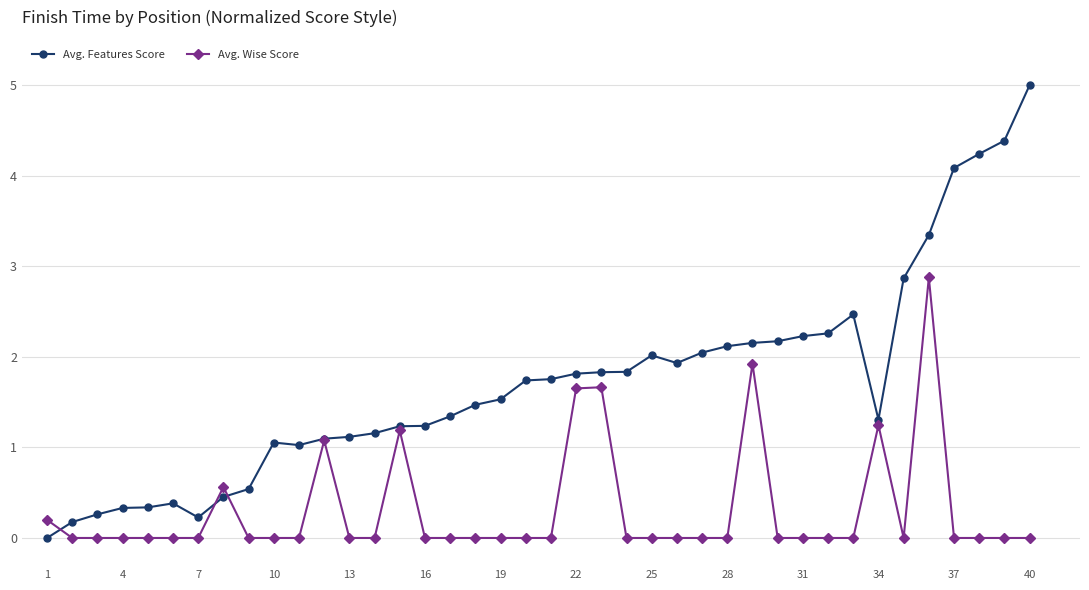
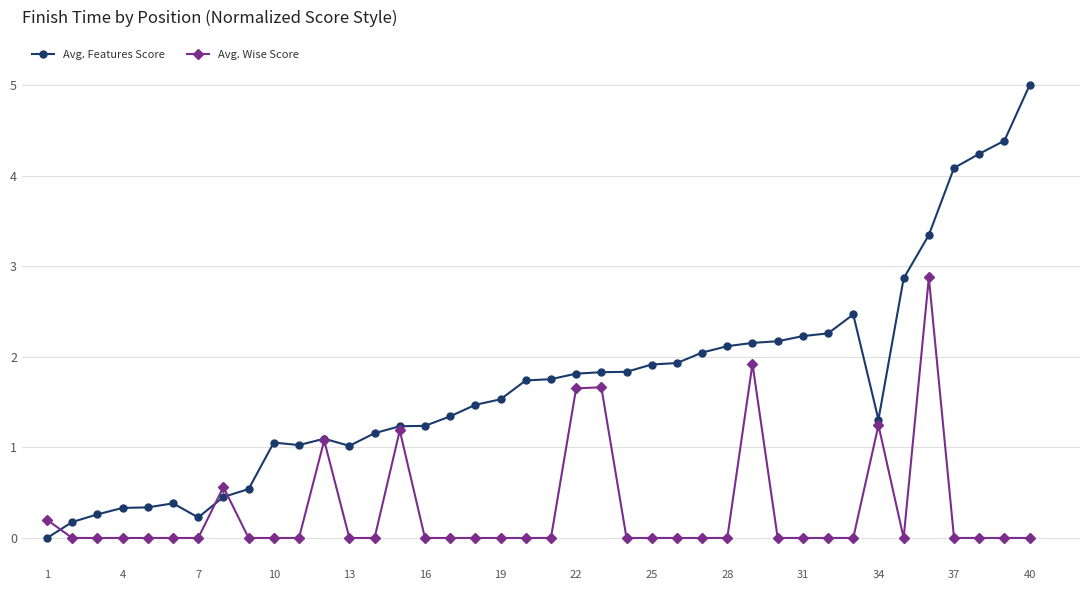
Avg. Features Score, 13: 1.1 -> 1.0
Avg. Features Score, 25: 2.0 -> 1.9
